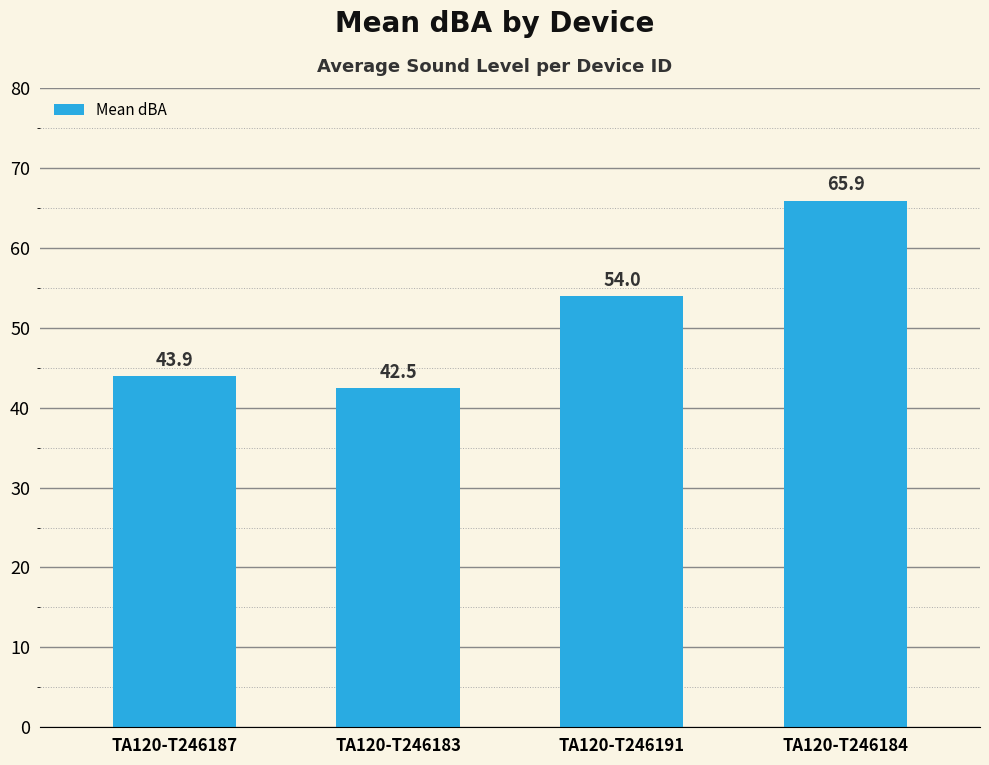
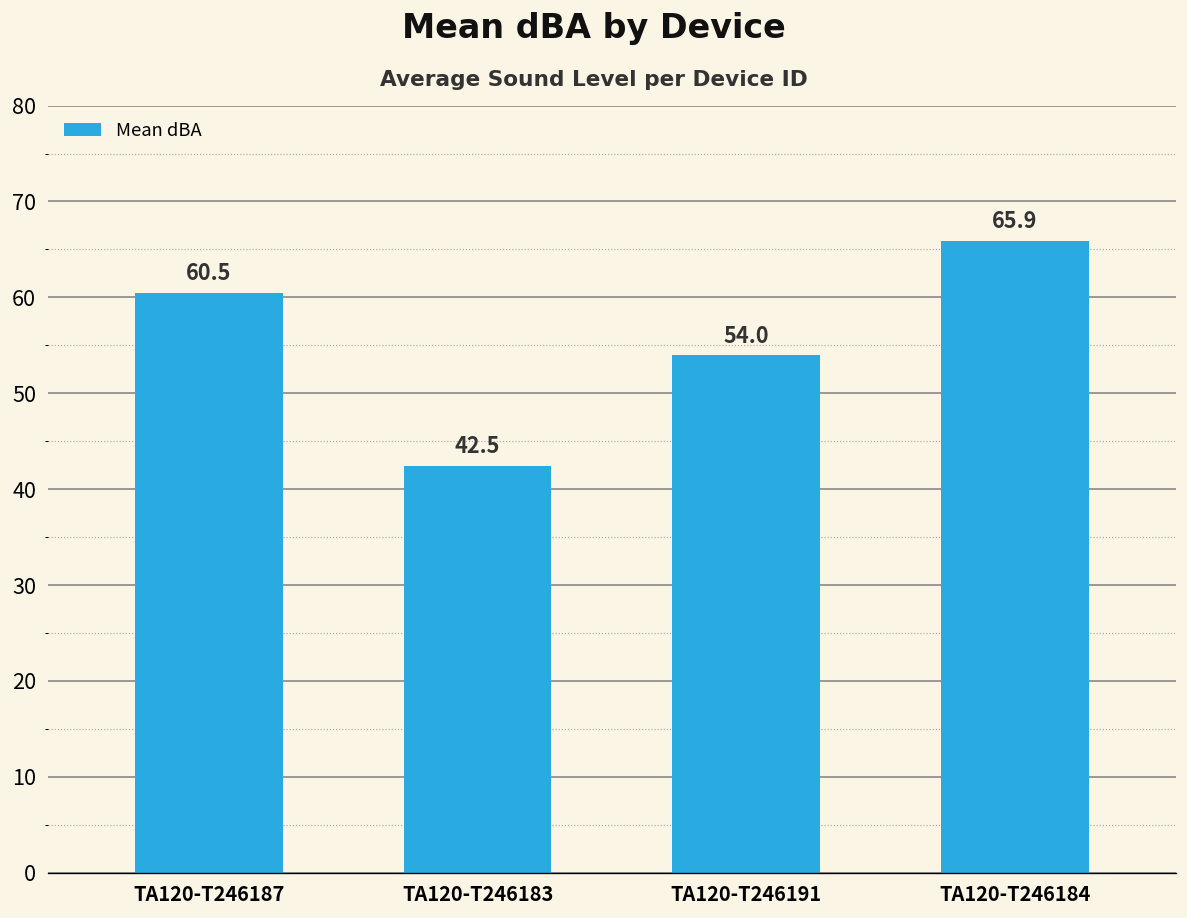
TA120-T246187: 43.9 -> 60.5
